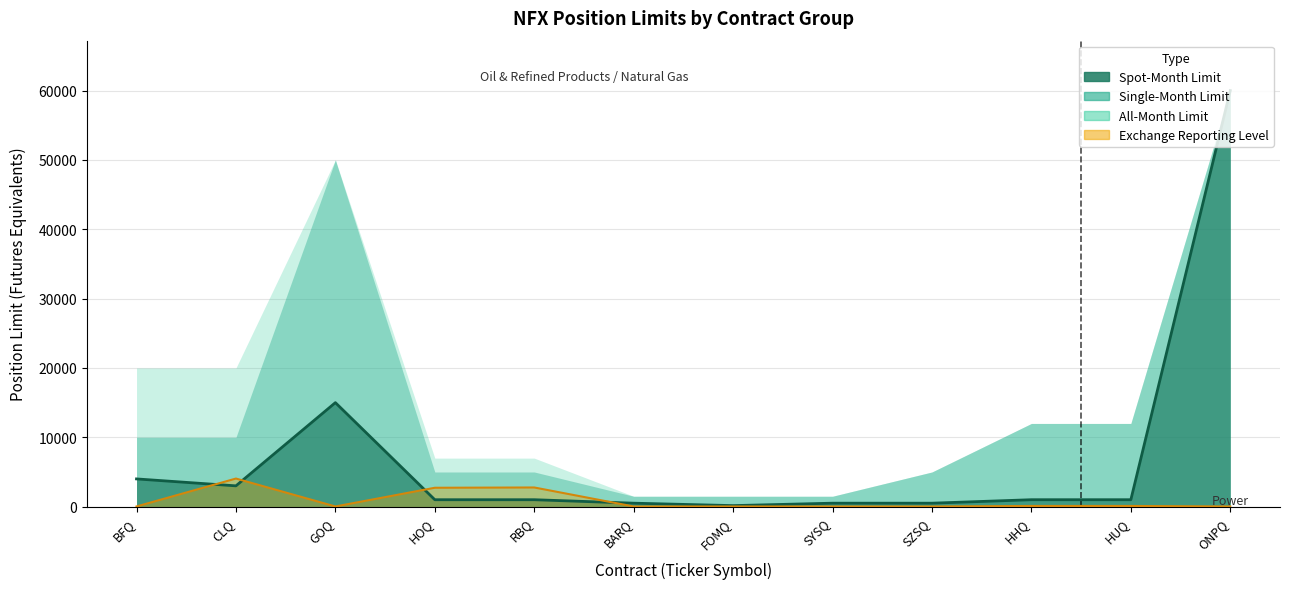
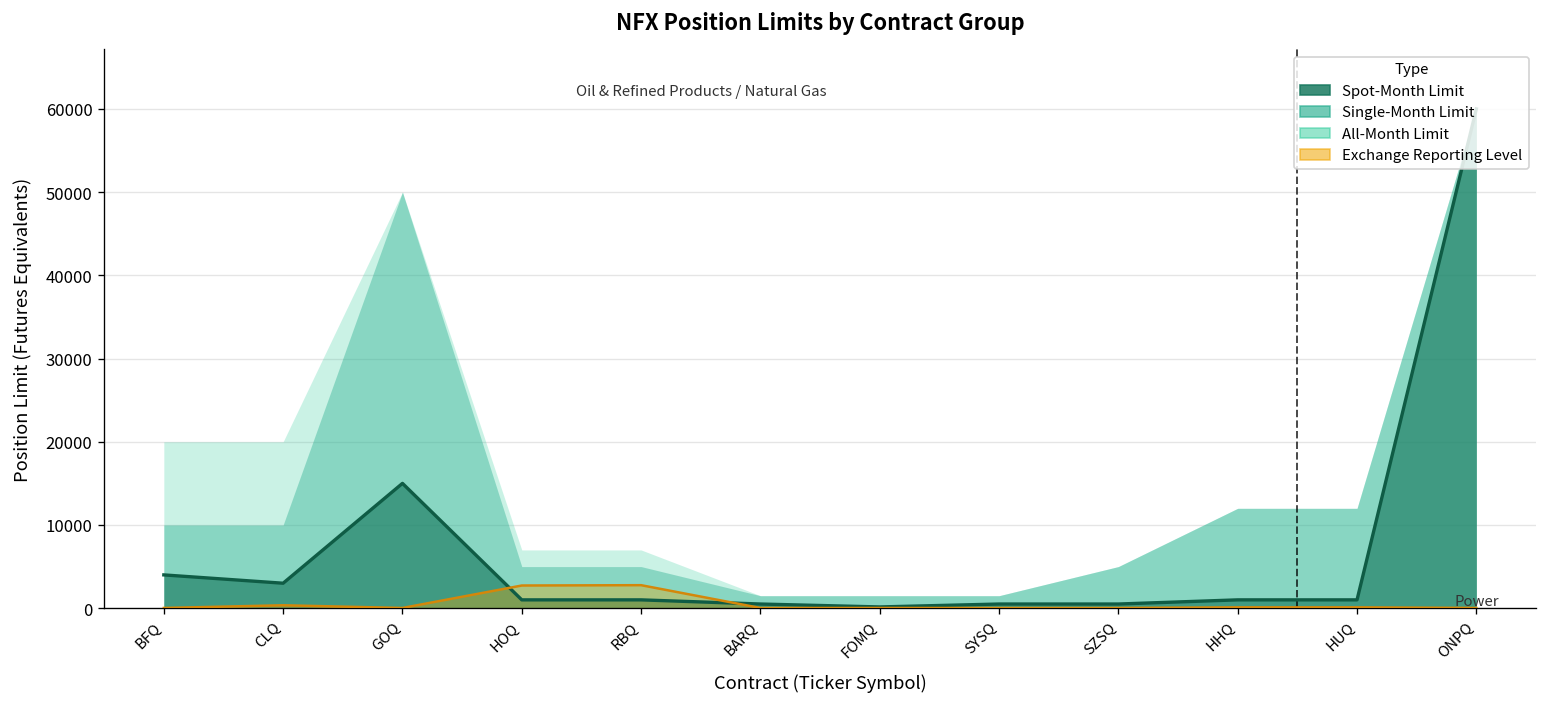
Exchange Reporting Level, CLQ: 4000 -> 0
